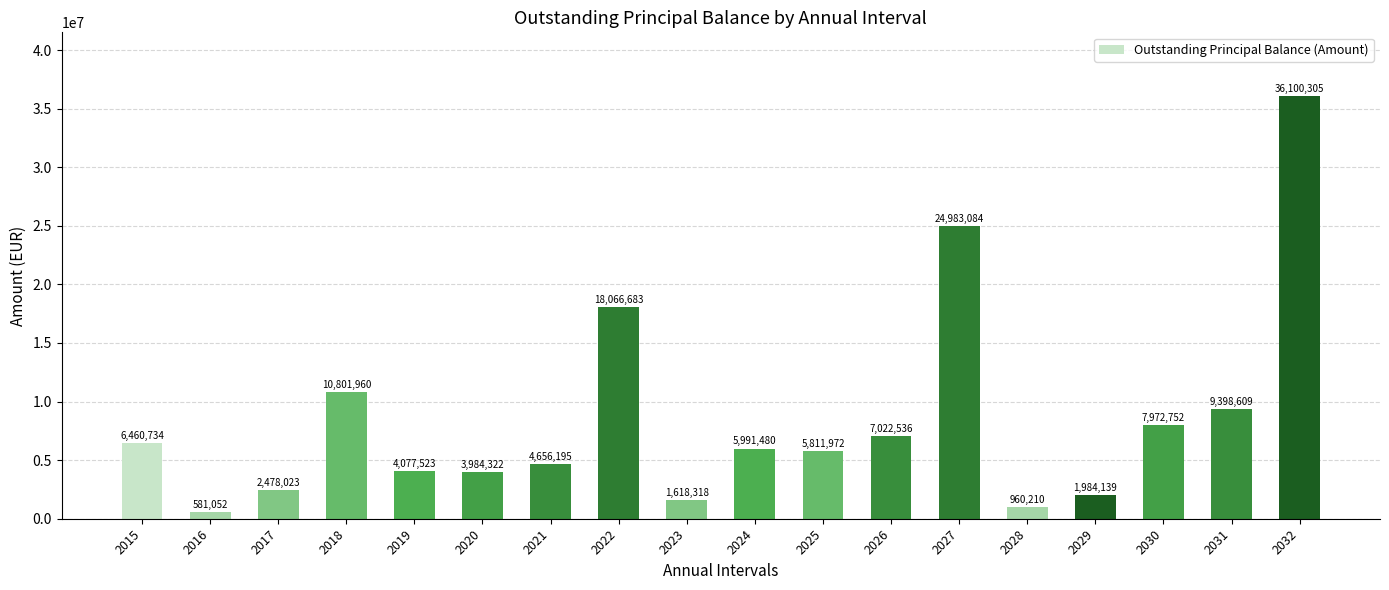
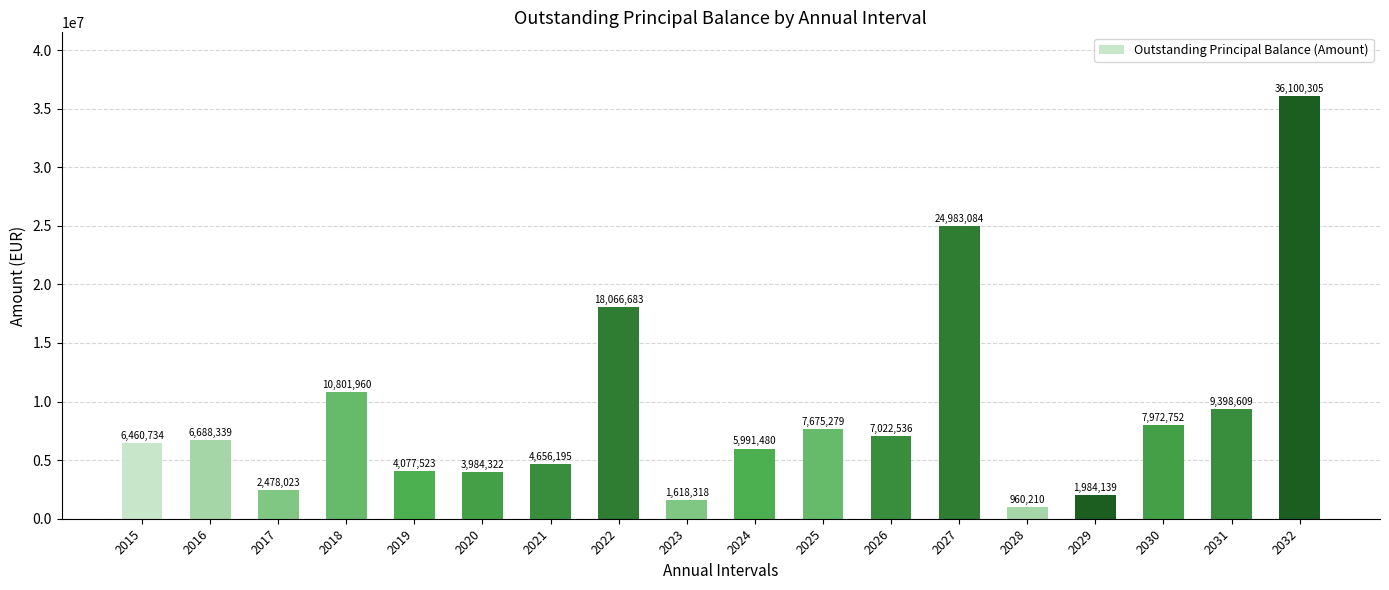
2016: 581,052 -> 6,688,339
2025: 5,811,972 -> 7,675,279
